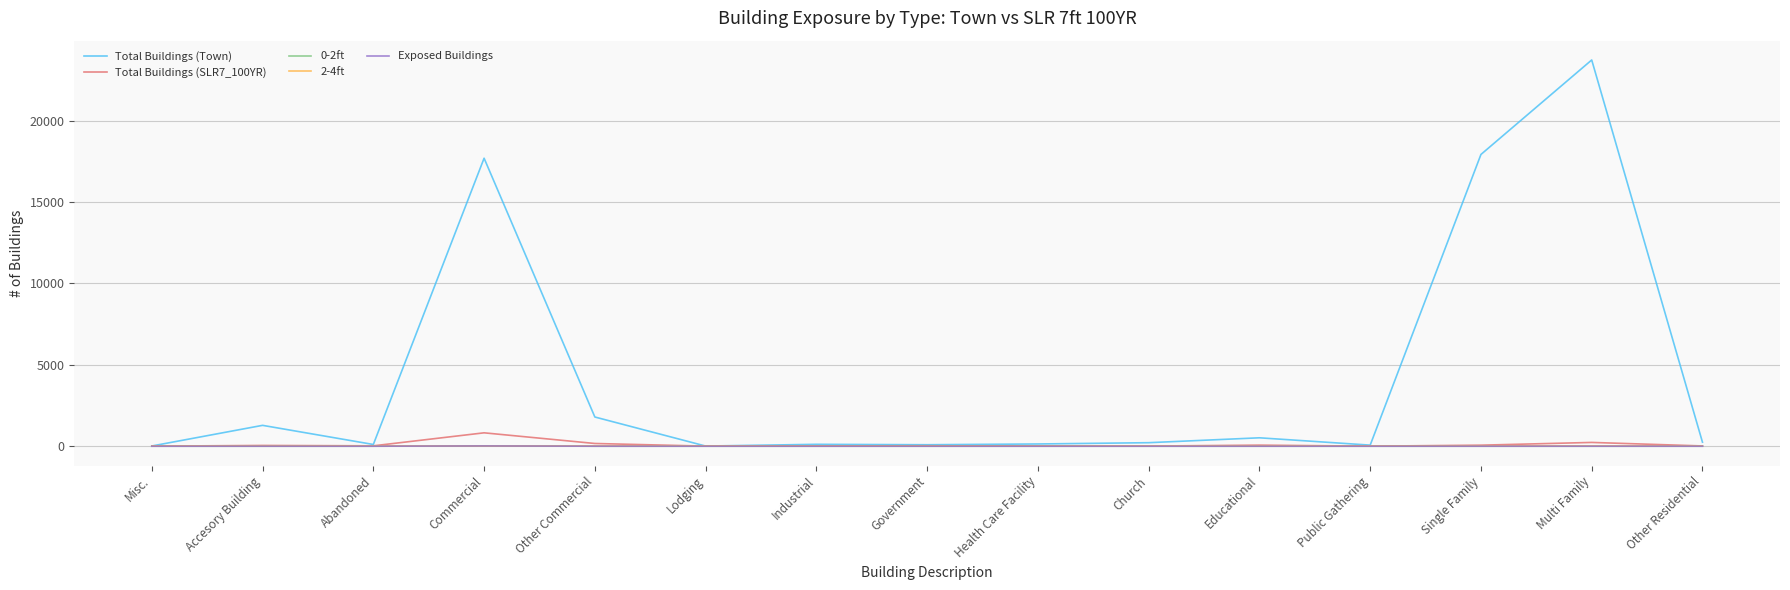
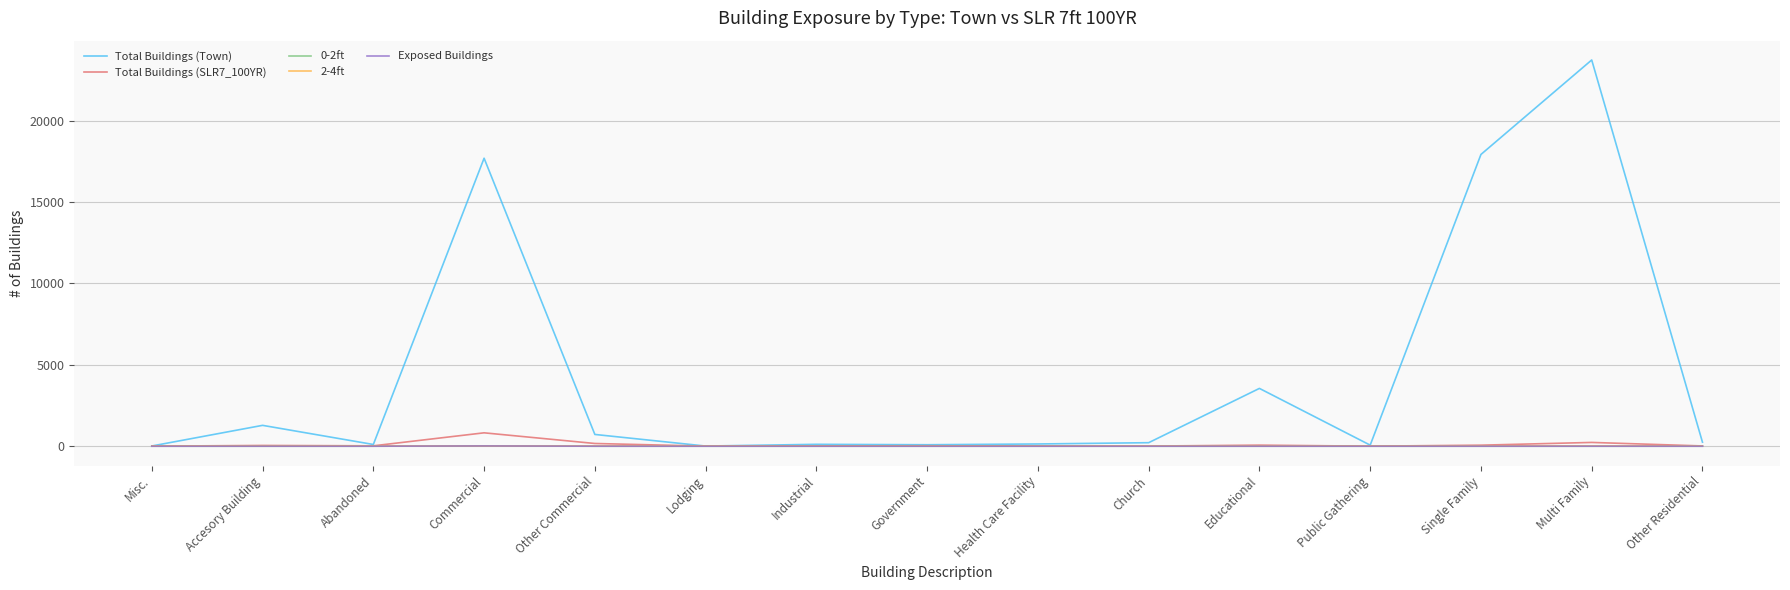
Total Buildings (Town), Other Commercial: 1800 -> 700
Total Buildings (Town), Educational: 500 -> 3600
